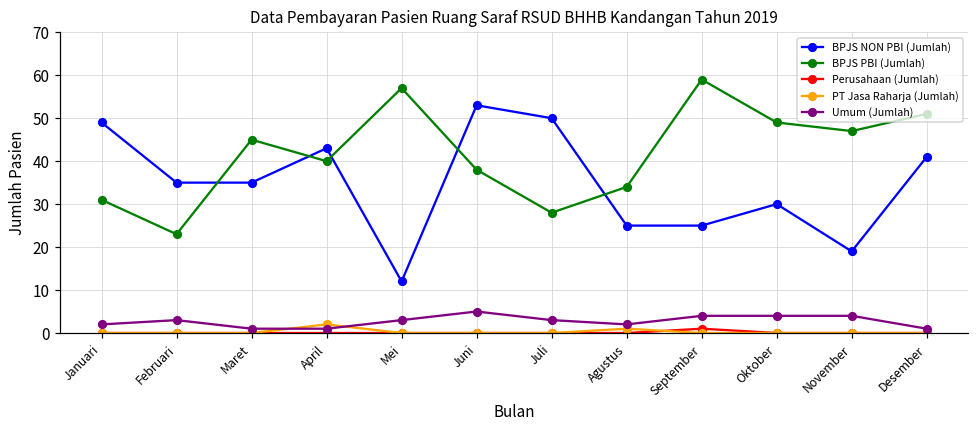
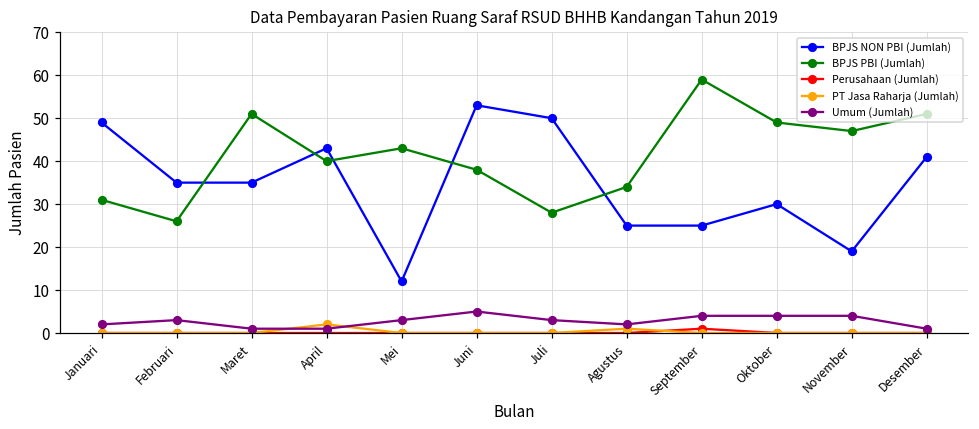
BPJS PBI (Jumlah), Februari: 23 -> 26
BPJS PBI (Jumlah), Maret: 45 -> 51
BPJS PBI (Jumlah), Mei: 57 -> 43
